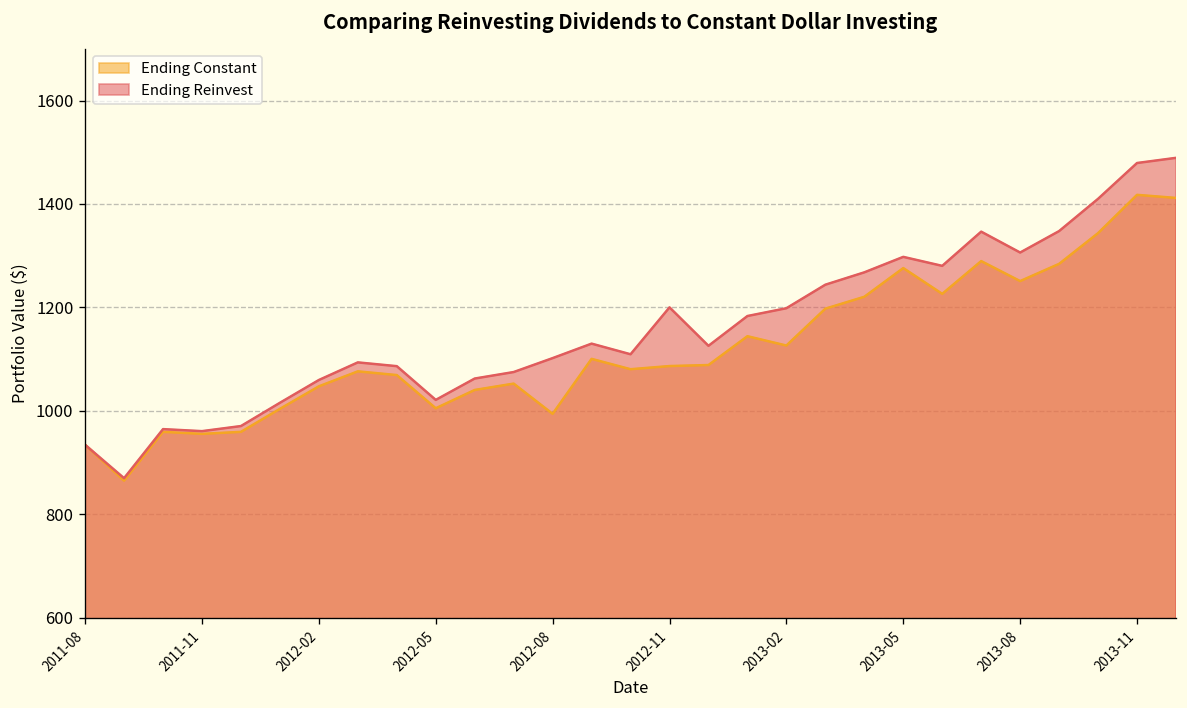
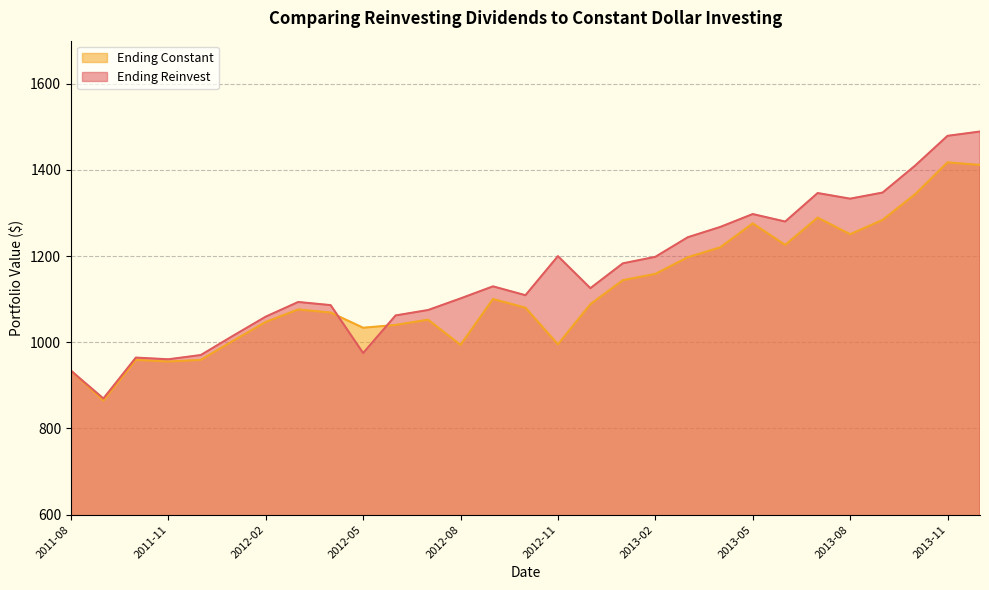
Ending Constant, 2012-05: 1000 -> 1030
Ending Reinvest, 2012-05: 1020 -> 980
Ending Constant, 2012-11: 1090 -> 1000
Ending Constant, 2013-02: 1130 -> 1160
Ending Reinvest, 2013-08: 1310 -> 1330
